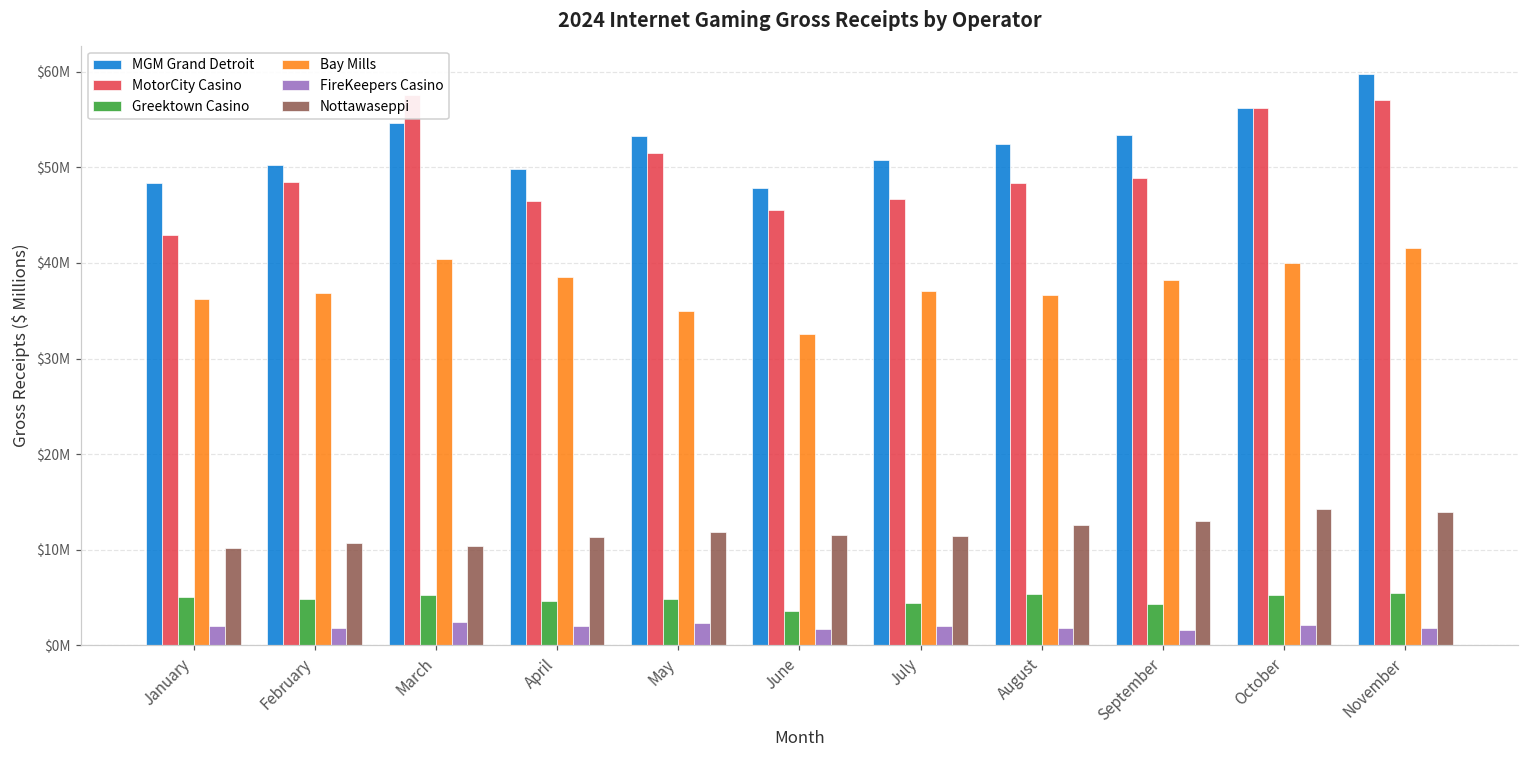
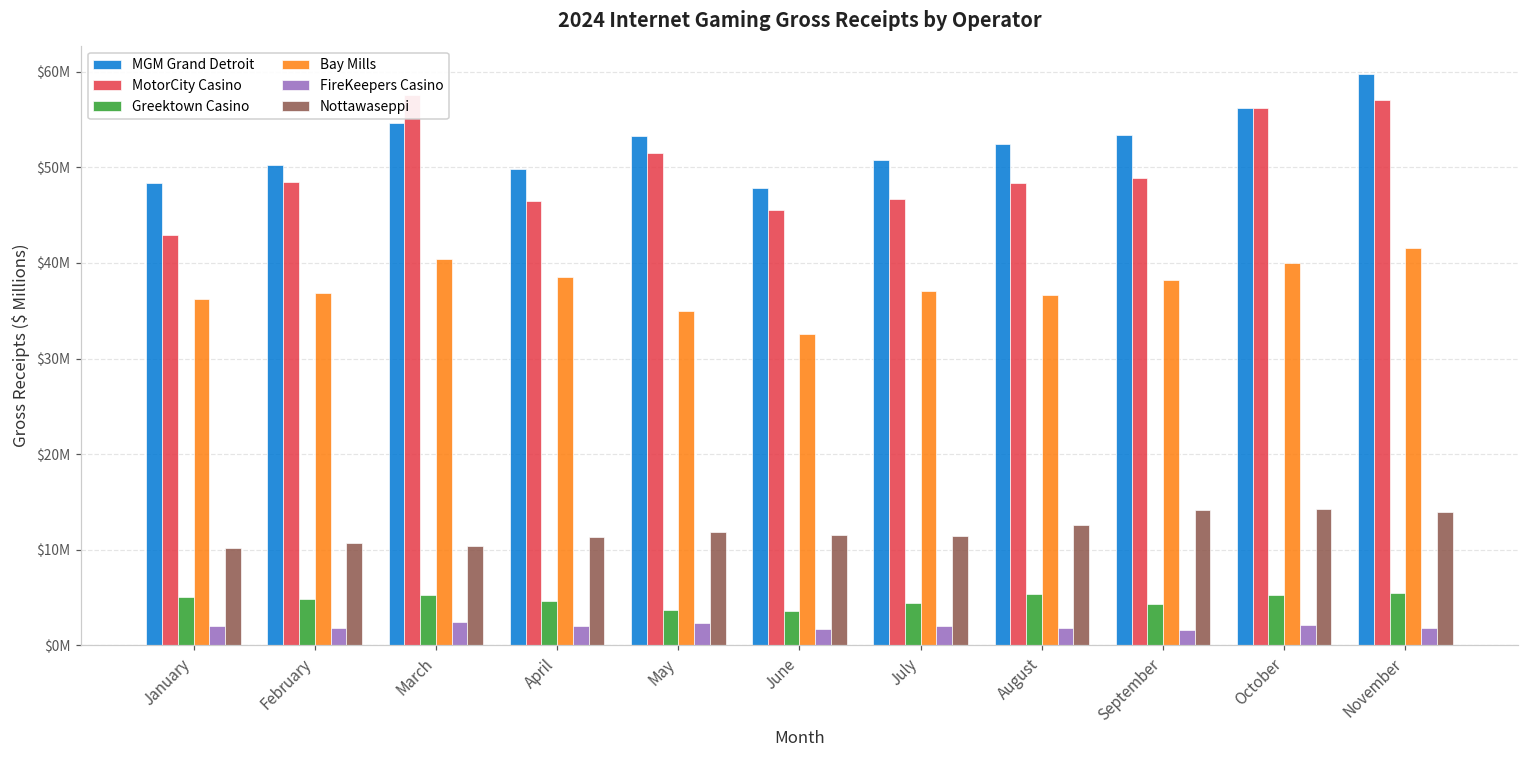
Greektown Casino, May: $5000000 -> $4000000
Nottawaseppi, September: $13000000 -> $14000000
